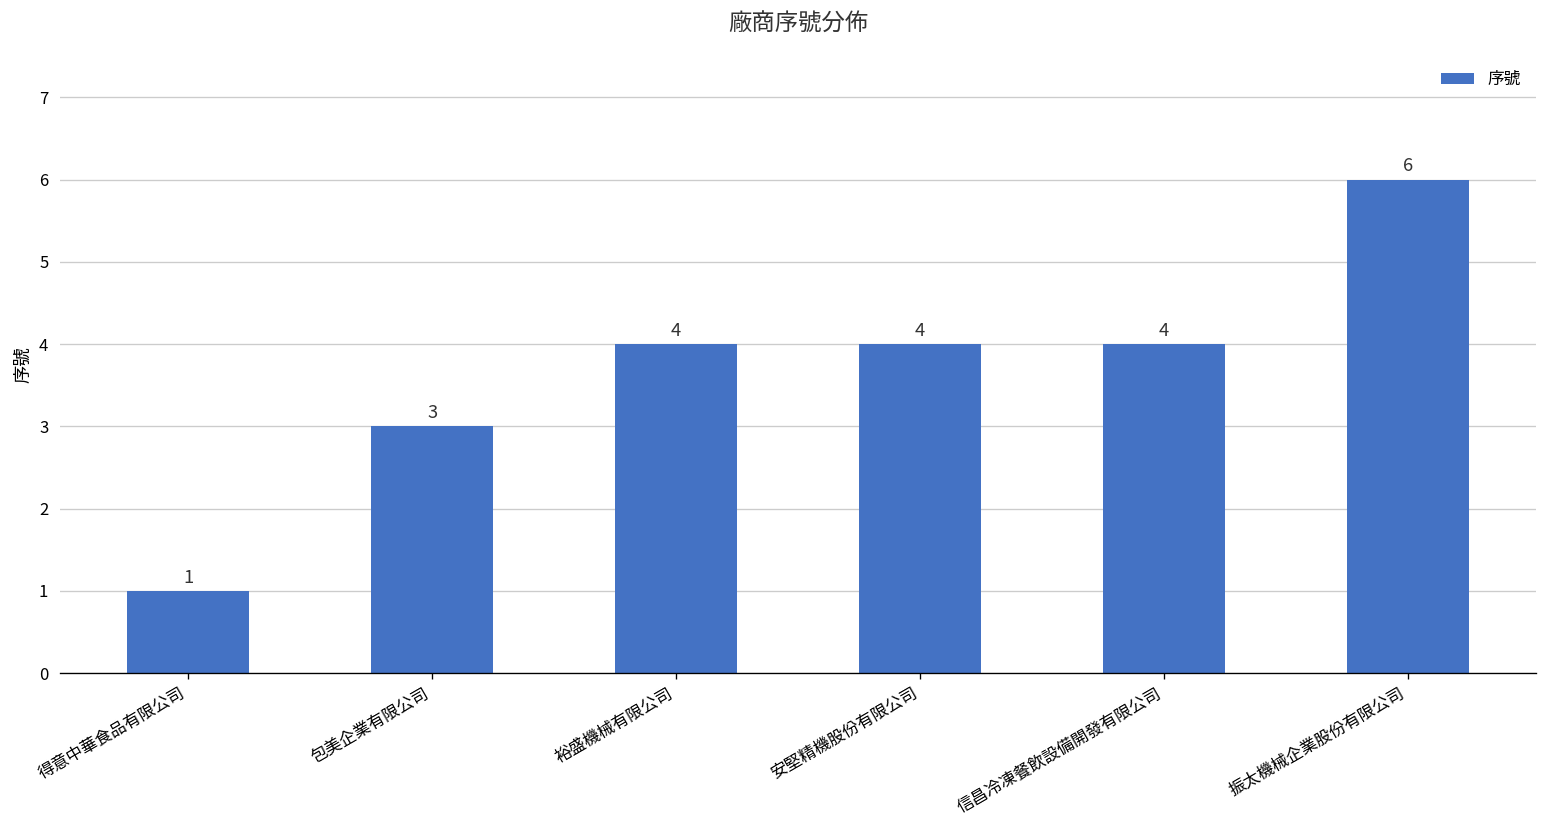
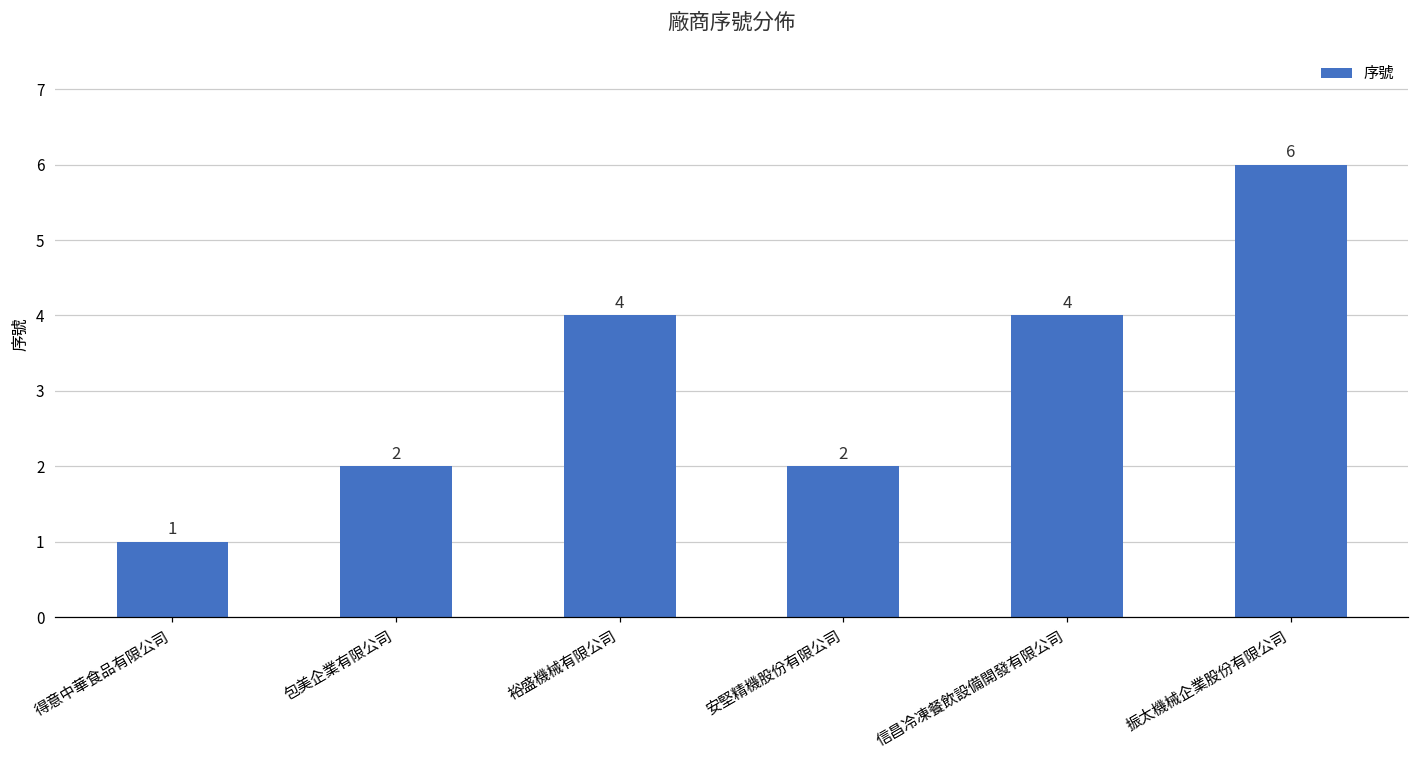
包美企業有限公司: 3 -> 2
安堅精機股份有限公司: 4 -> 2
